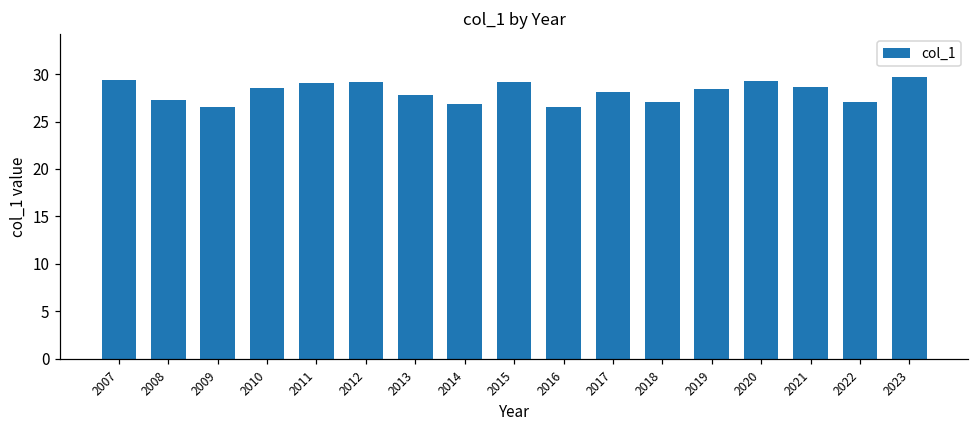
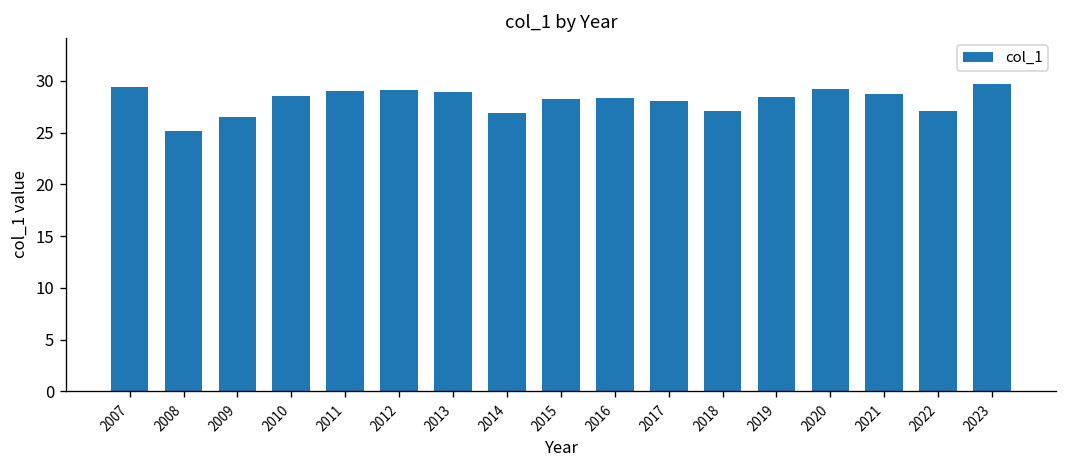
2008: 27 -> 25
2013: 28 -> 29
2015: 29 -> 28
2016: 27 -> 28
